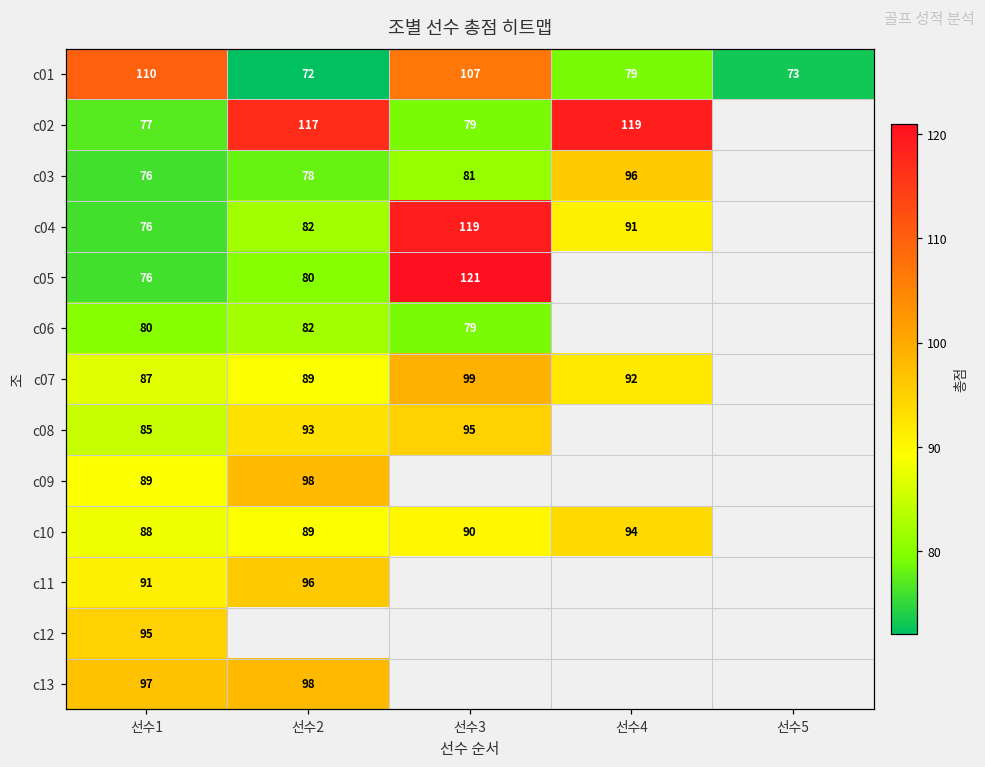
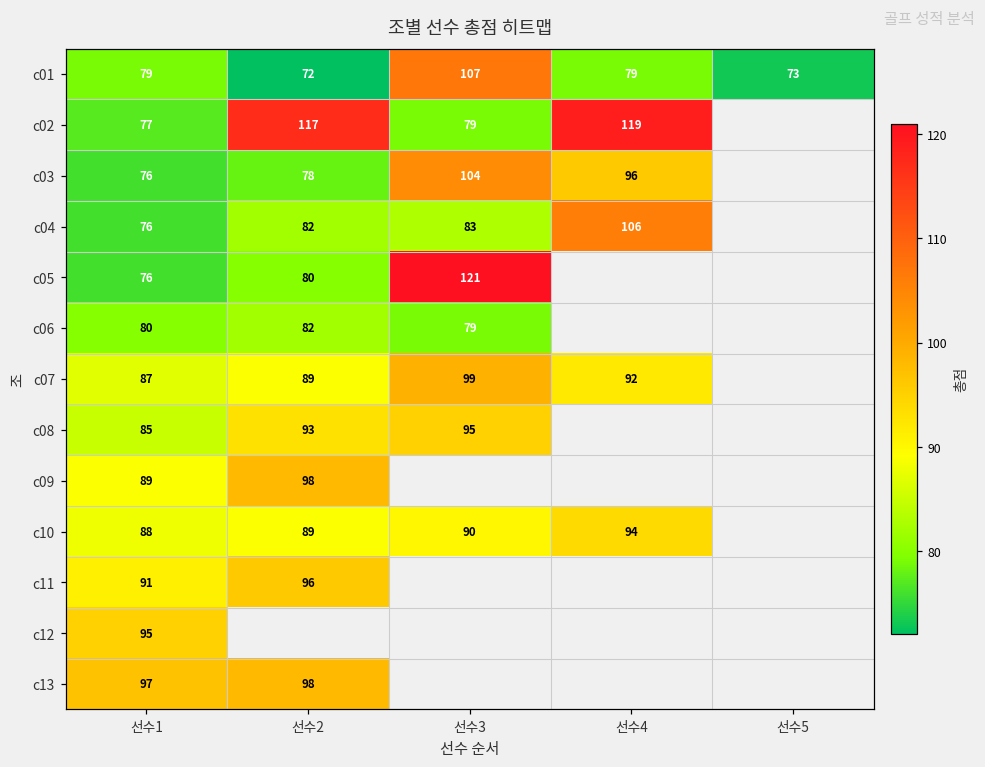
c01, 선수1: 110 -> 79
c03, 선수3: 81 -> 104
c04, 선수3: 119 -> 83
c04, 선수4: 91 -> 106
